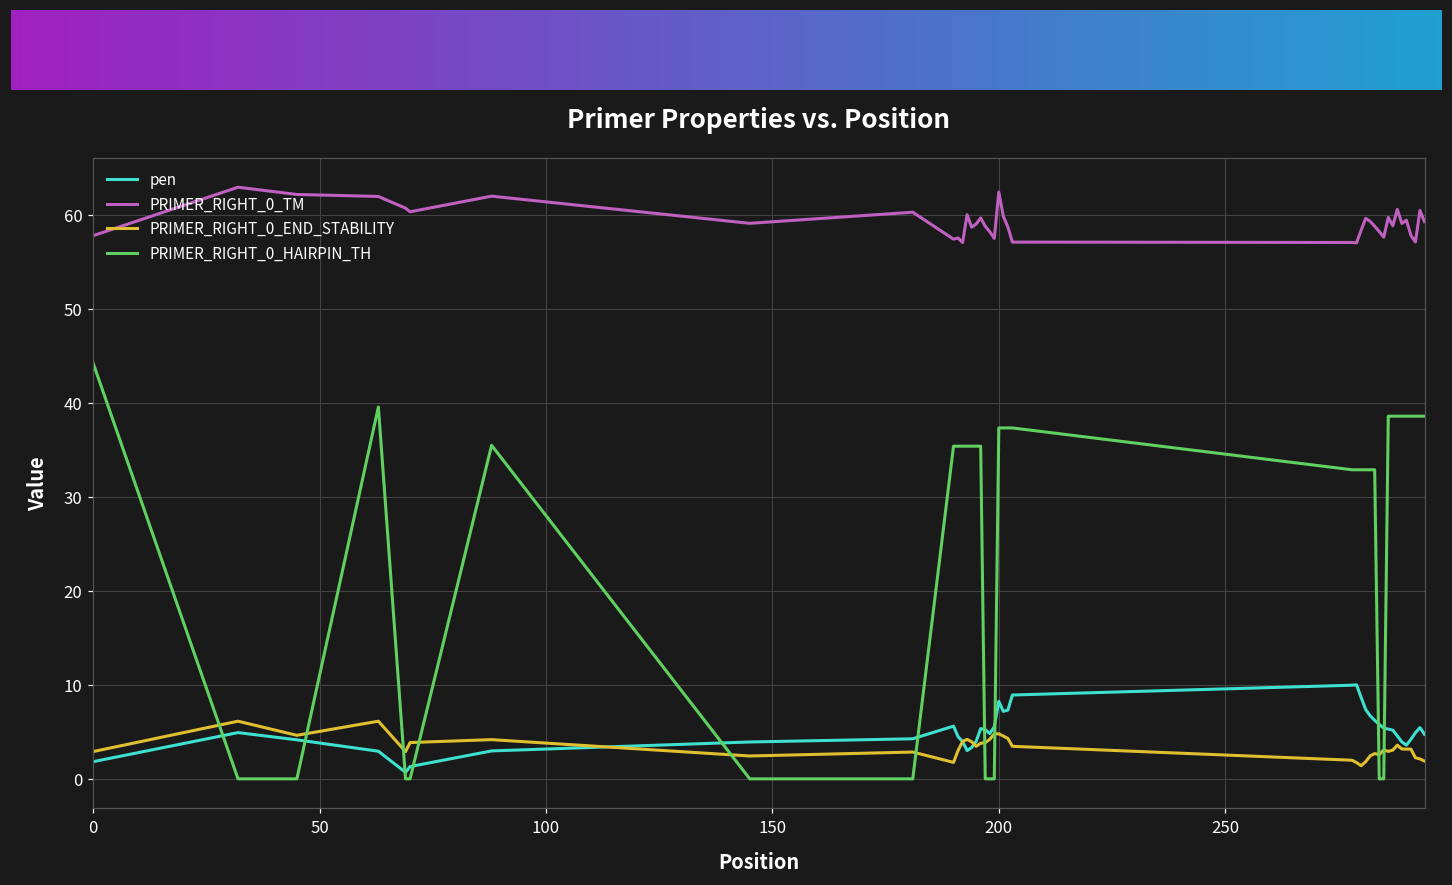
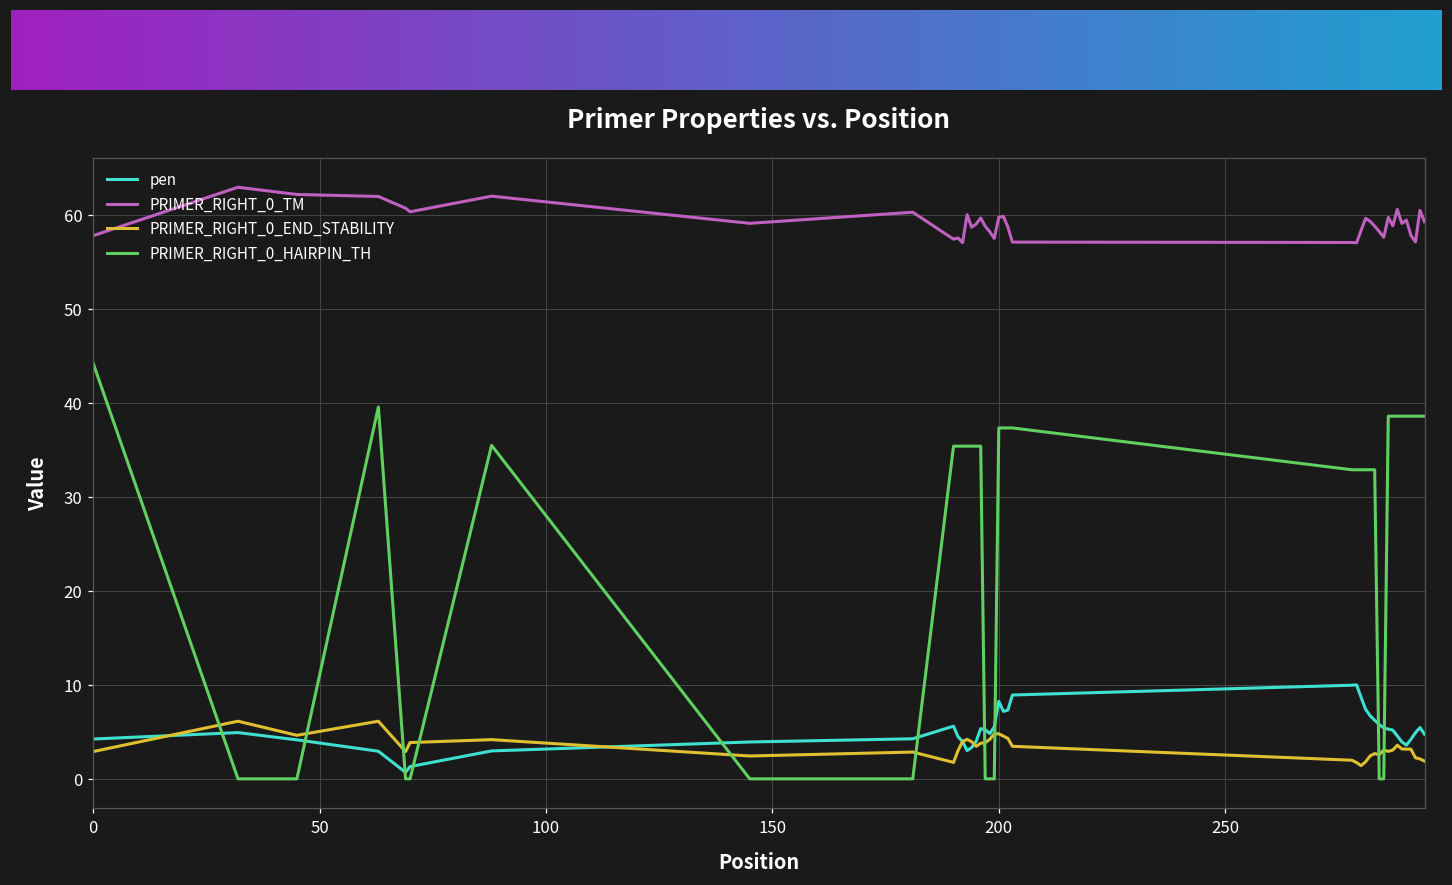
pen, 0: 2 -> 4
PRIMER_RIGHT_0_TM, 200: 62 -> 60
